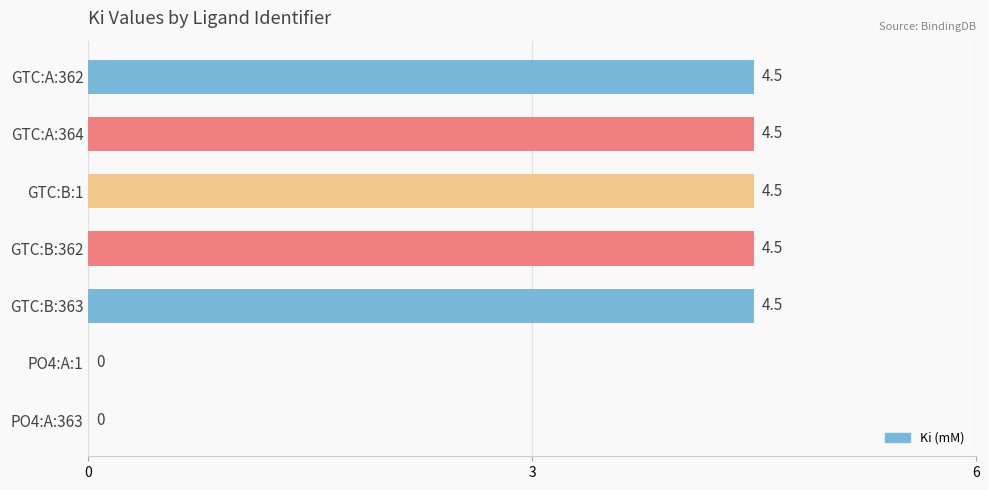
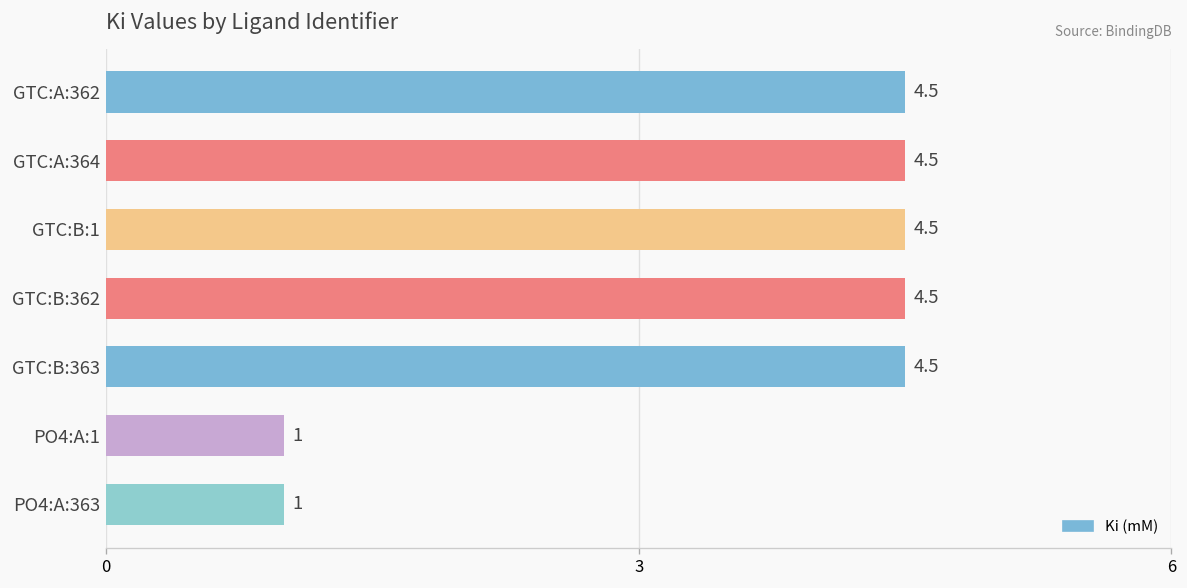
PO4:A:1: 0 -> 1
PO4:A:363: 0 -> 1
